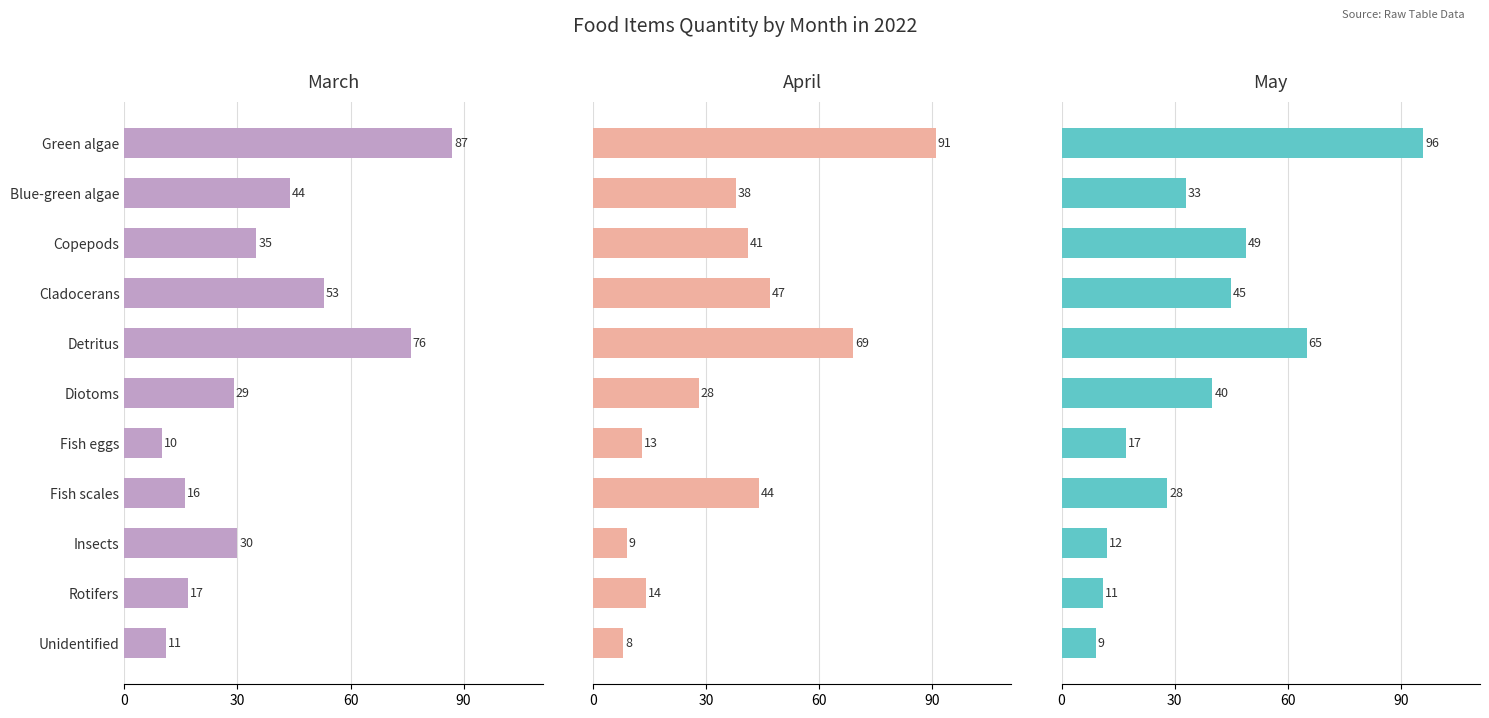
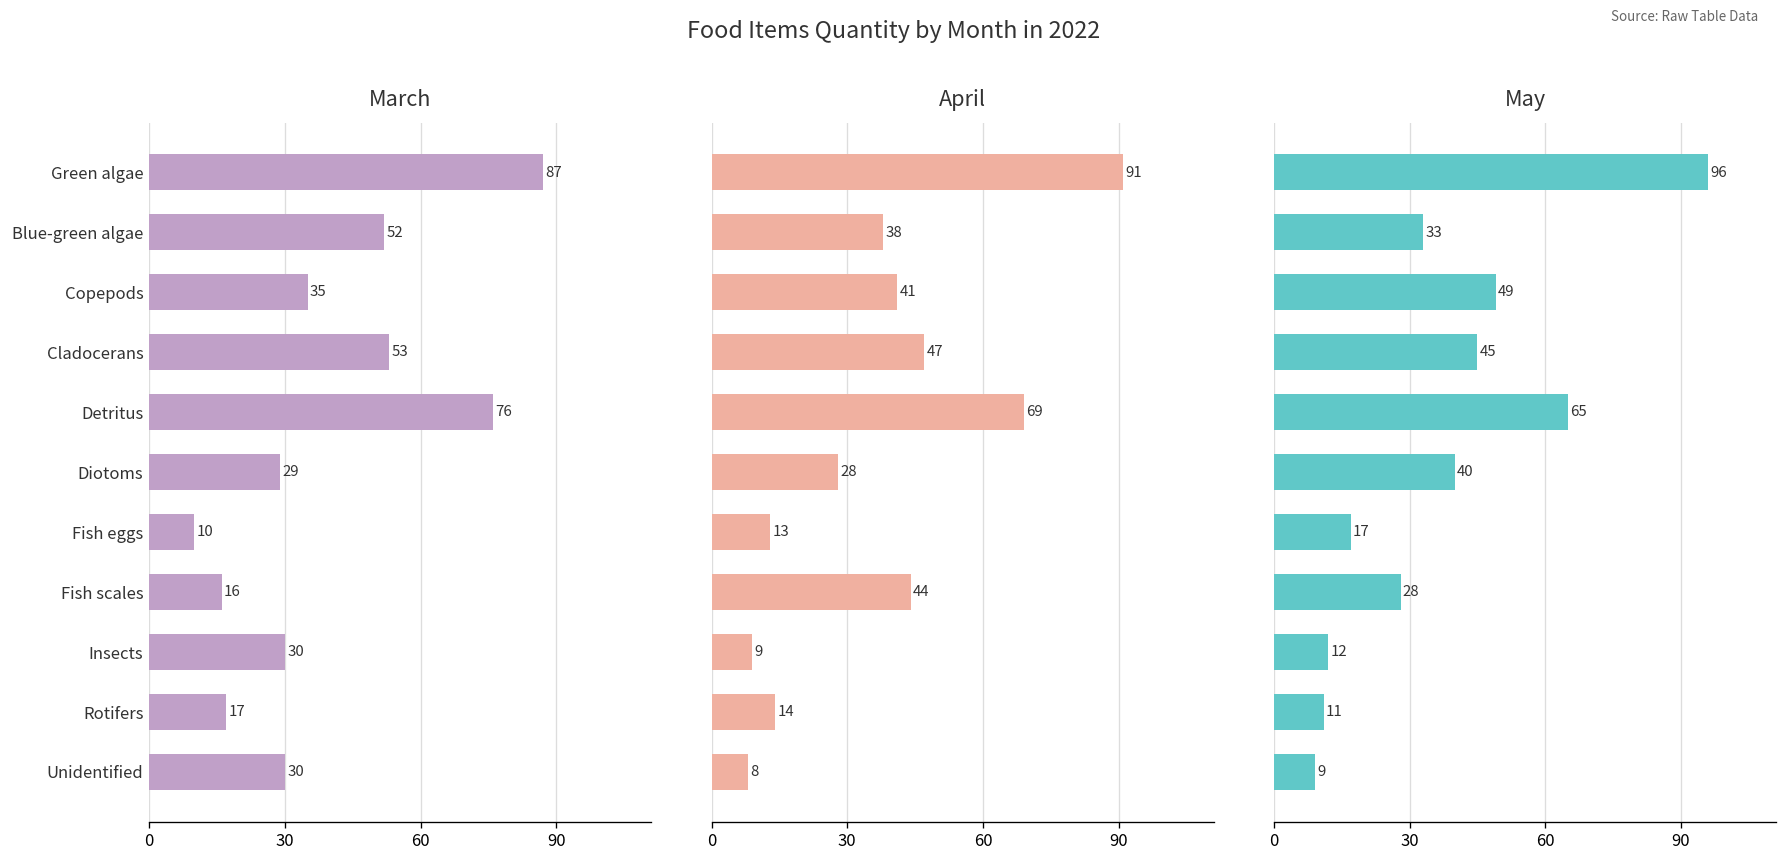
March, Blue-green algae: 44 -> 52
March, Unidentified: 11 -> 30
